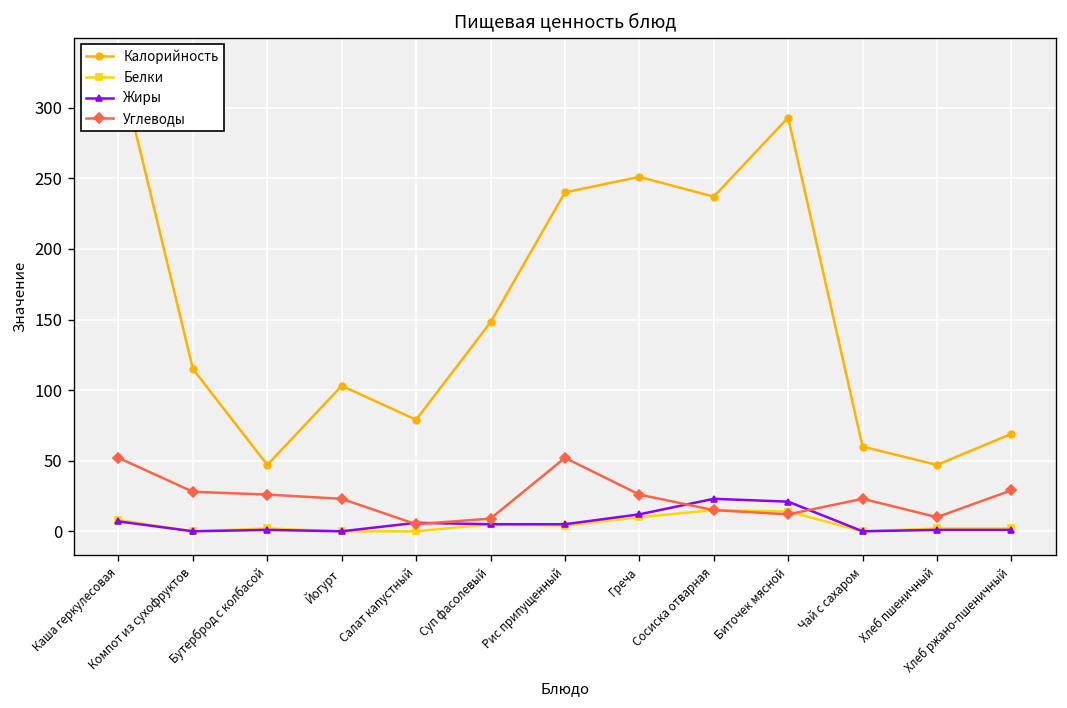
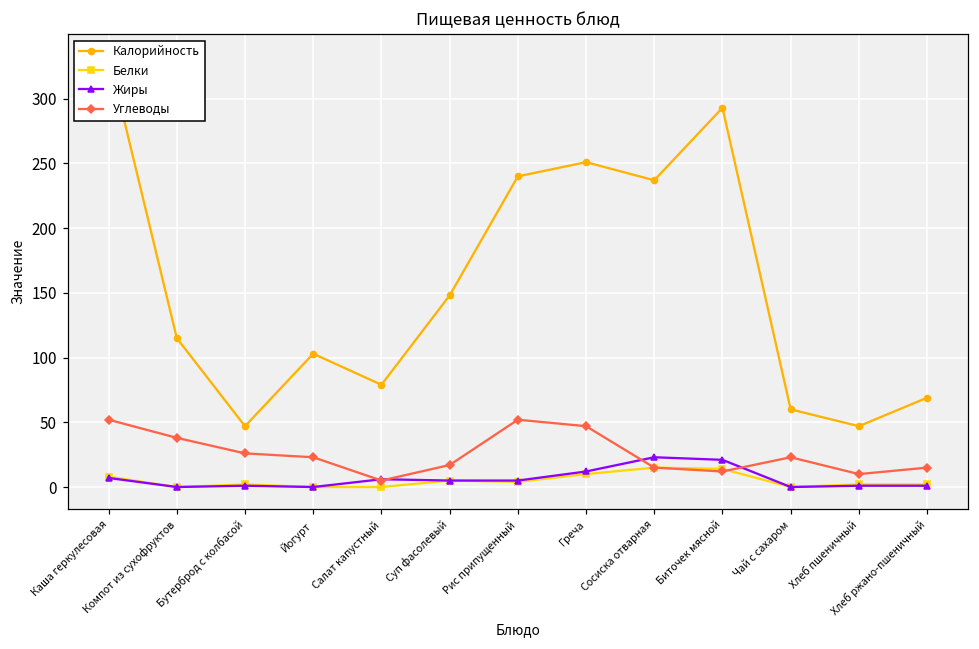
Углеводы, Компот из сухофруктов: 28 -> 38
Углеводы, Суп фасолевый: 9 -> 17
Углеводы, Греча: 26 -> 47
Углеводы, Хлеб ржано-пшеничный: 29 -> 15
